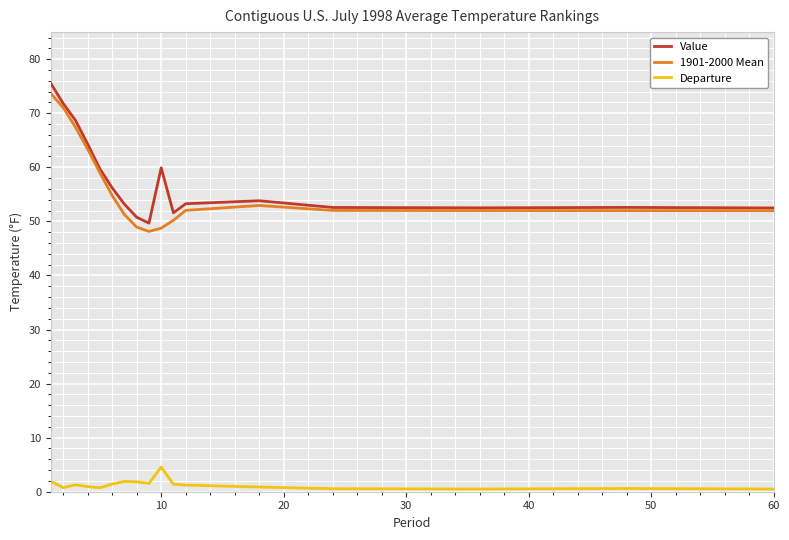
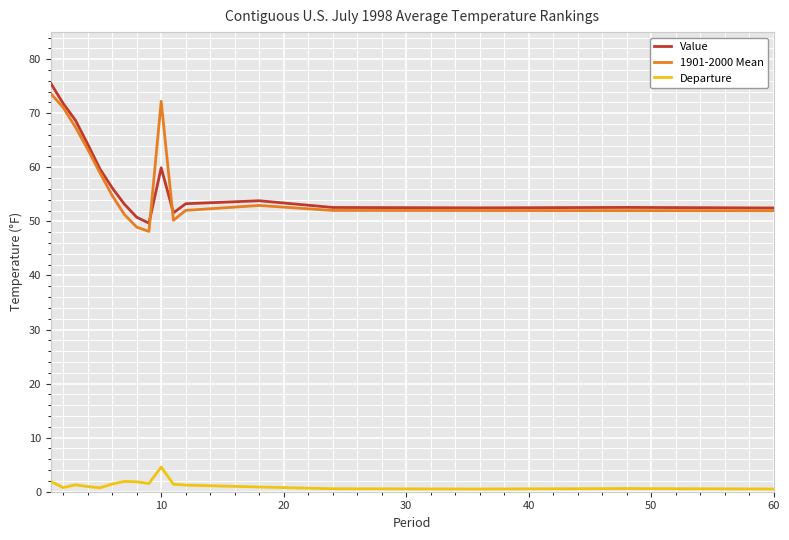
1901-2000 Mean, 10: 49 -> 72
